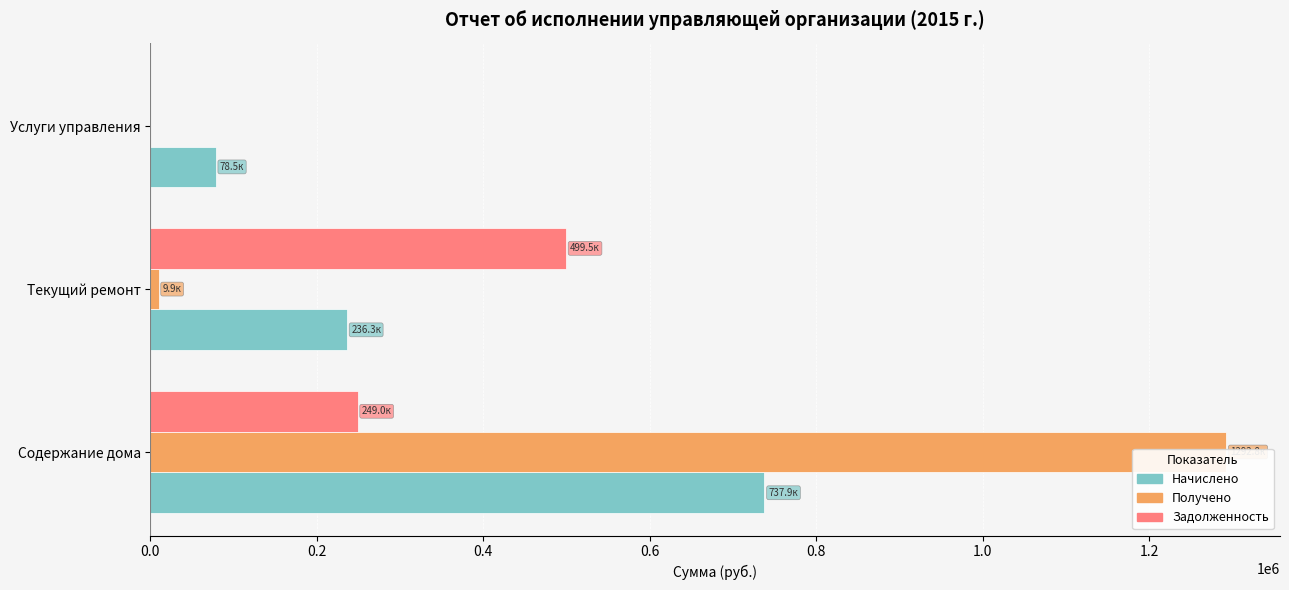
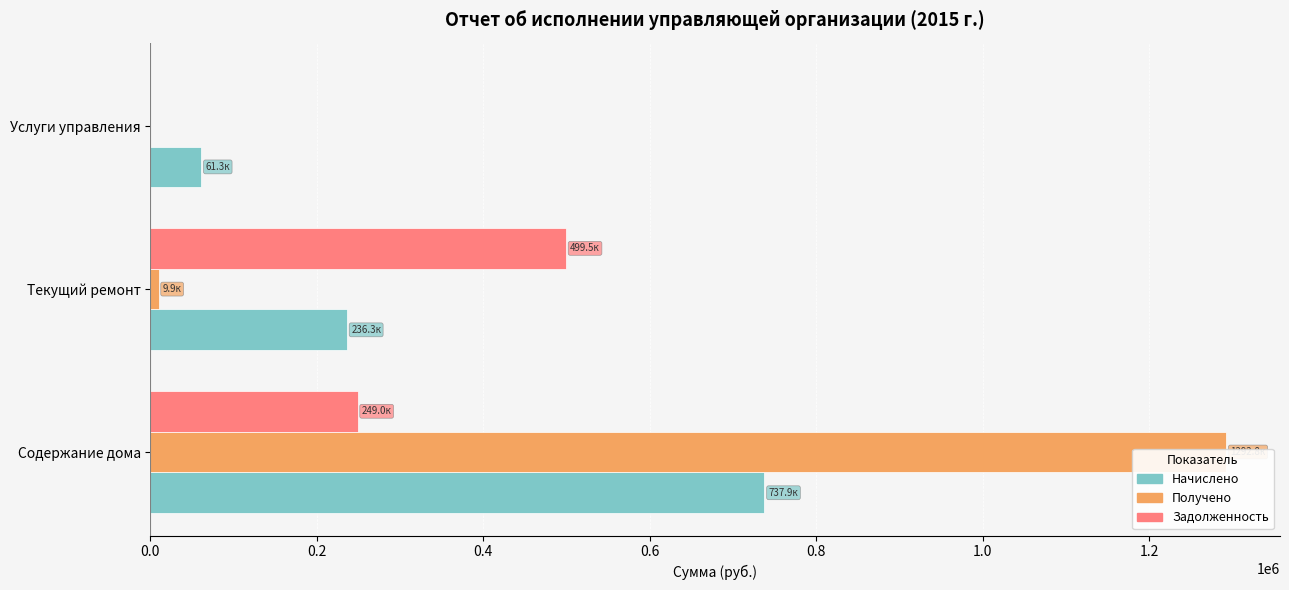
Начислено, Услуги управления: 78.5к -> 61.3к
